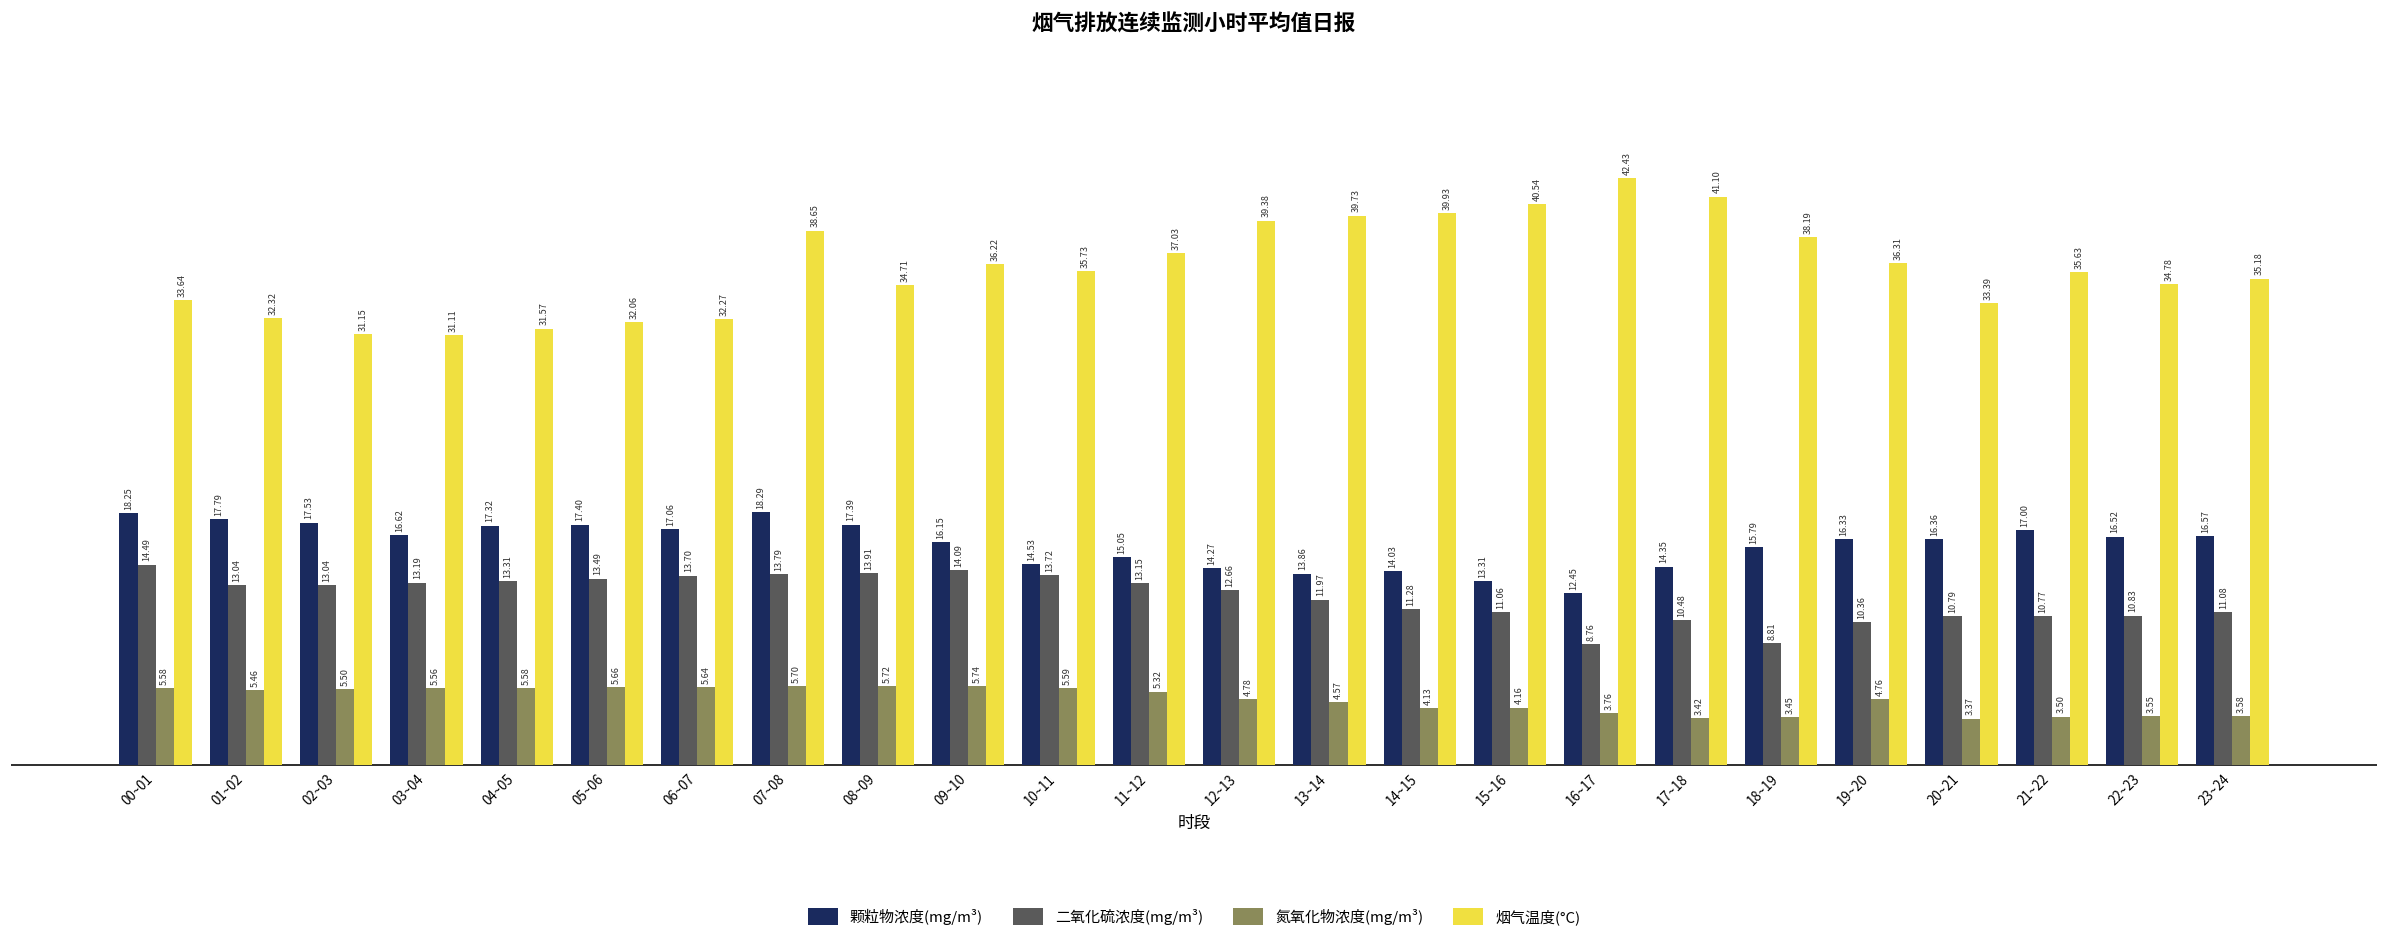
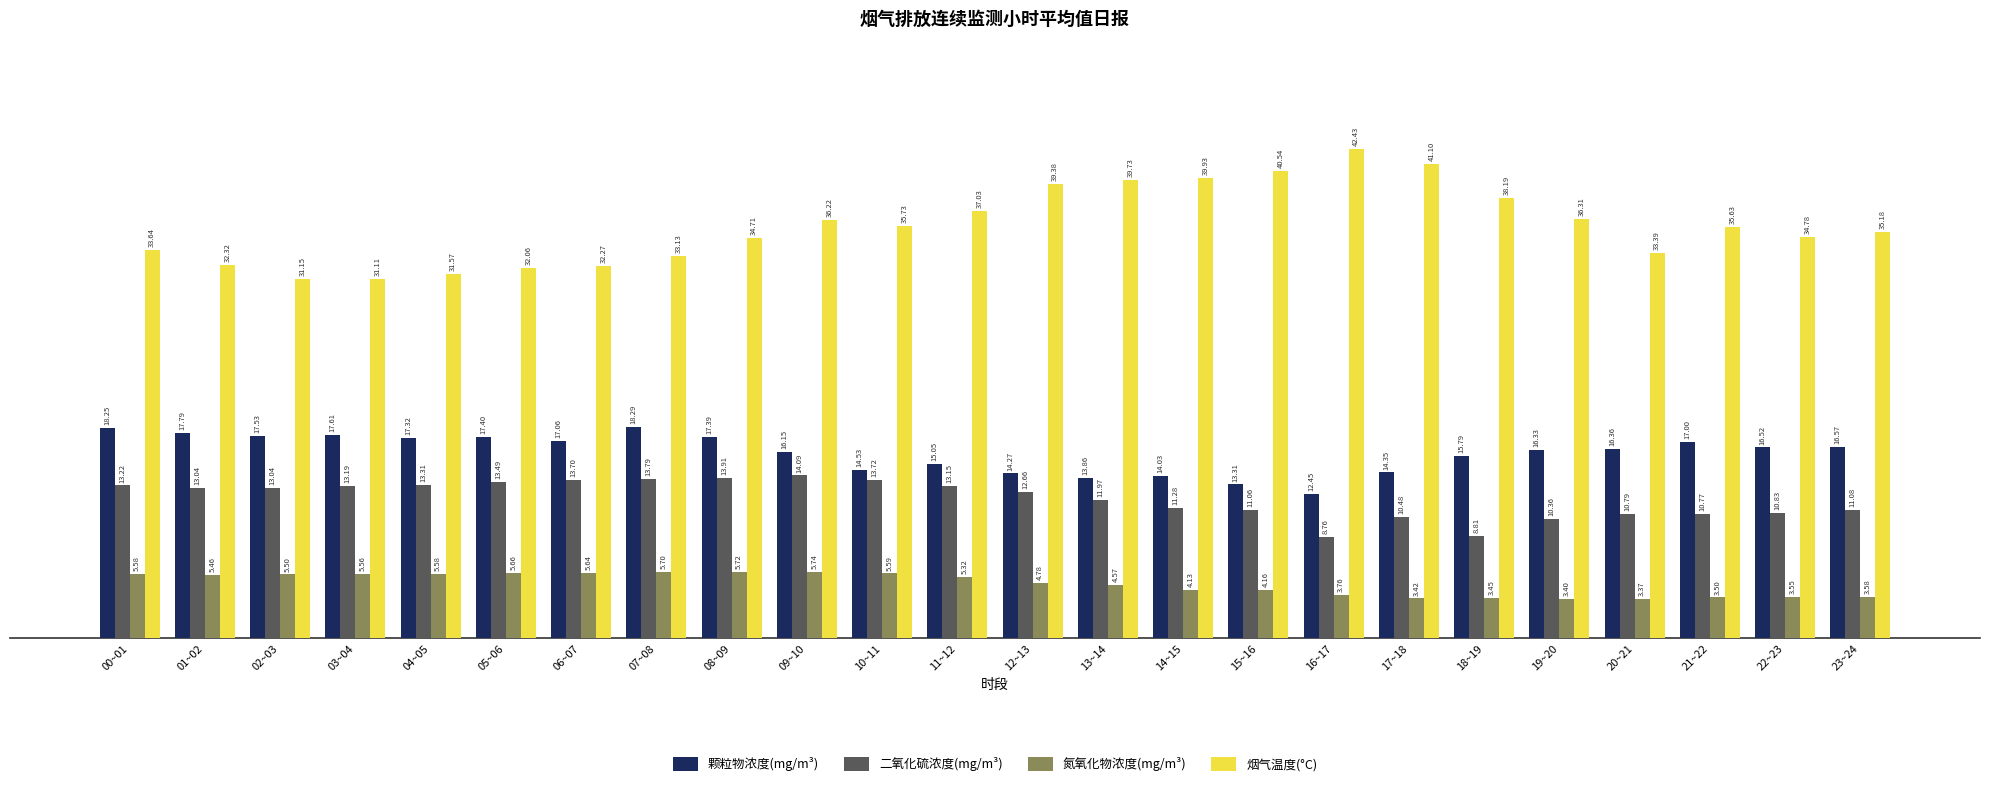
二氧化硫浓度(mg/m³), 00~01: 14.49 -> 13.22
颗粒物浓度(mg/m³), 03~04: 16.62 -> 17.61
烟气温度(°C), 07~08: 38.65 -> 33.13
氮氧化物浓度(mg/m³), 19~20: 4.76 -> 3.40
